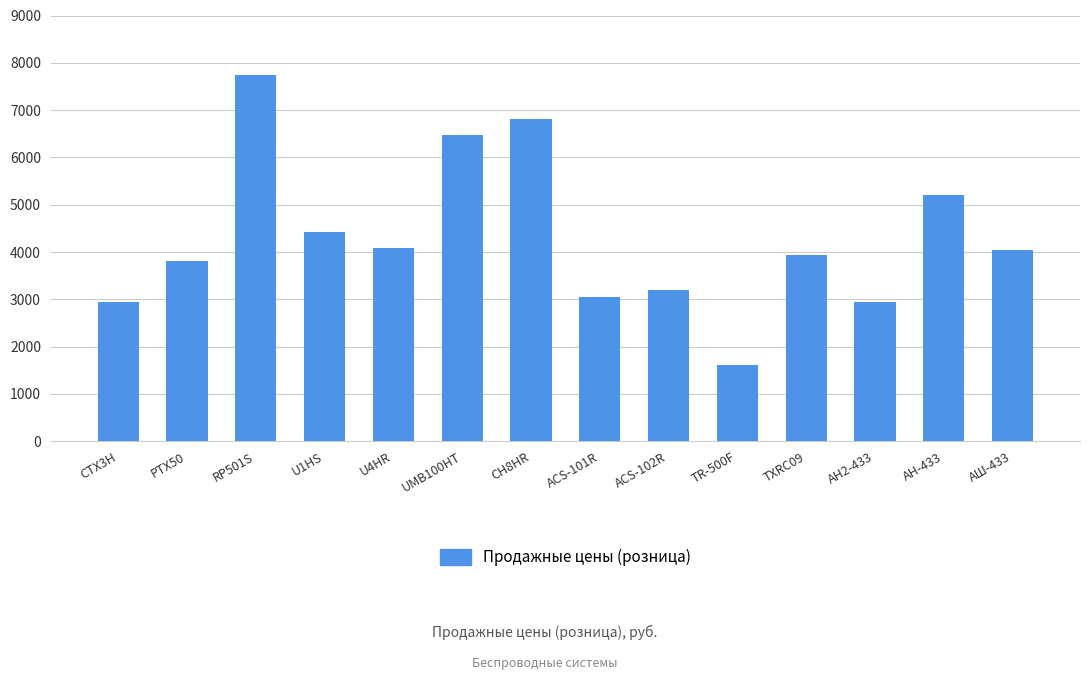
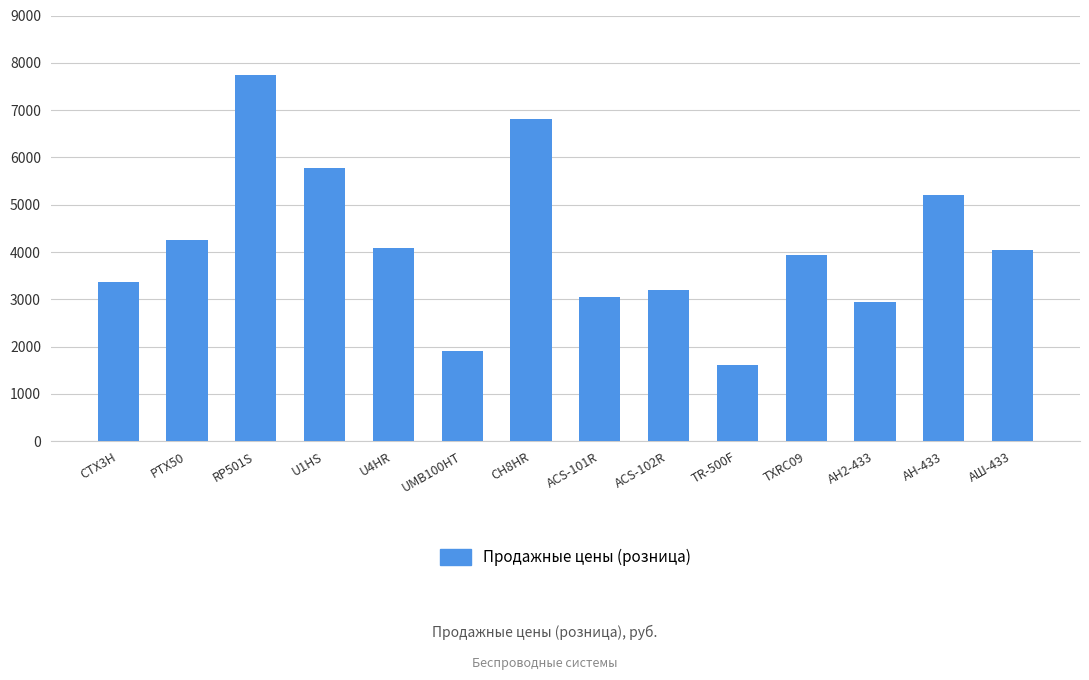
CTX3H: 2900 -> 3400
PTX50: 3800 -> 4300
U1HS: 4400 -> 5800
UMB100HT: 6500 -> 1900
